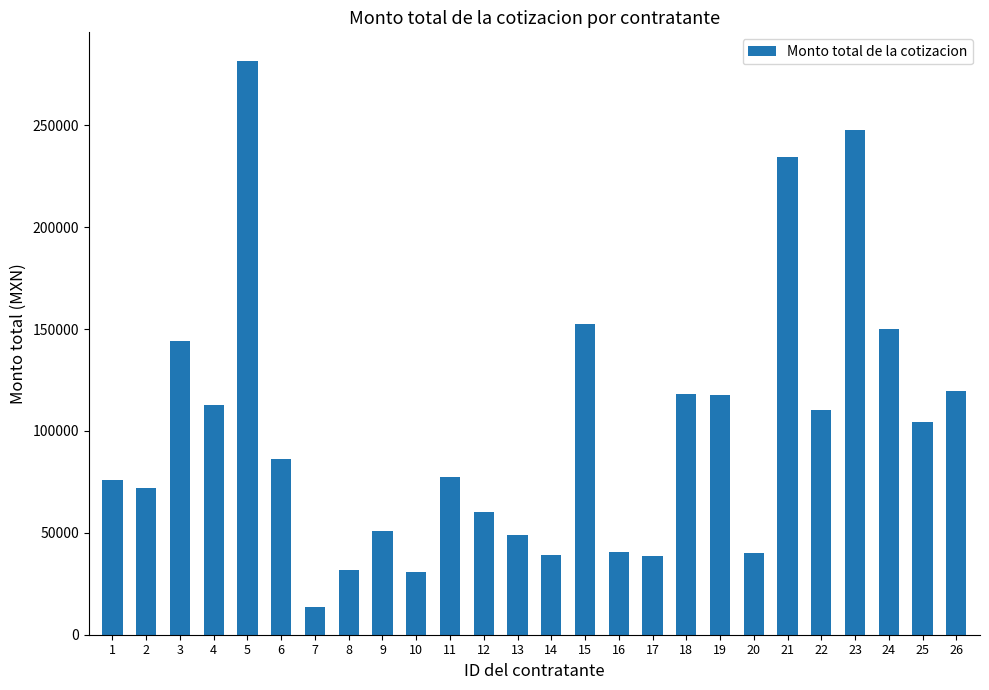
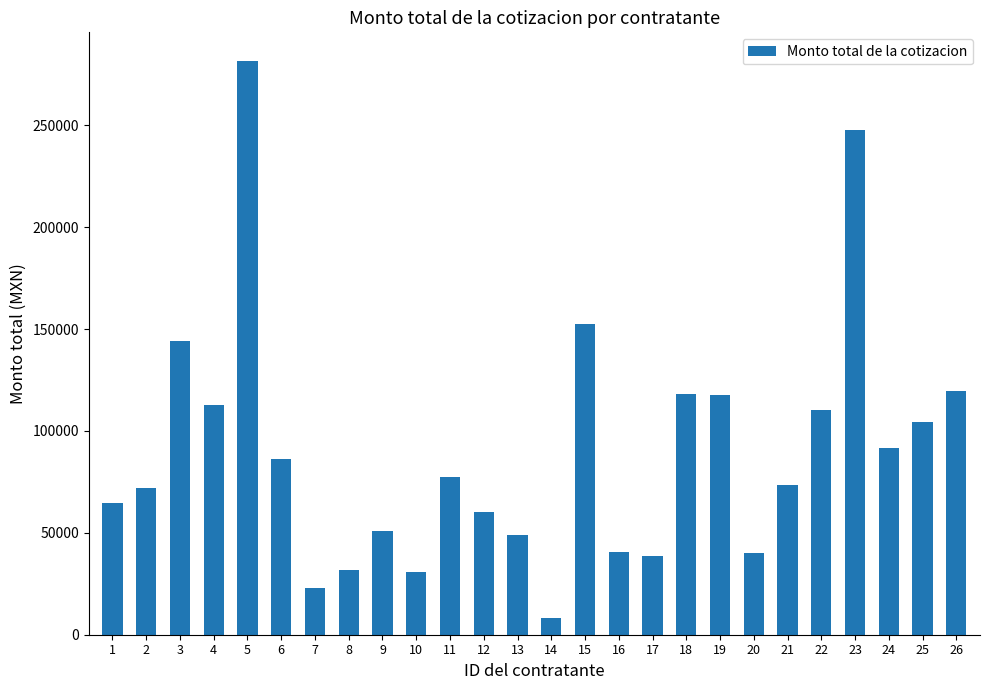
1: 76000 -> 64000
7: 14000 -> 23000
14: 39000 -> 8000
21: 235000 -> 73000
24: 150000 -> 91000
